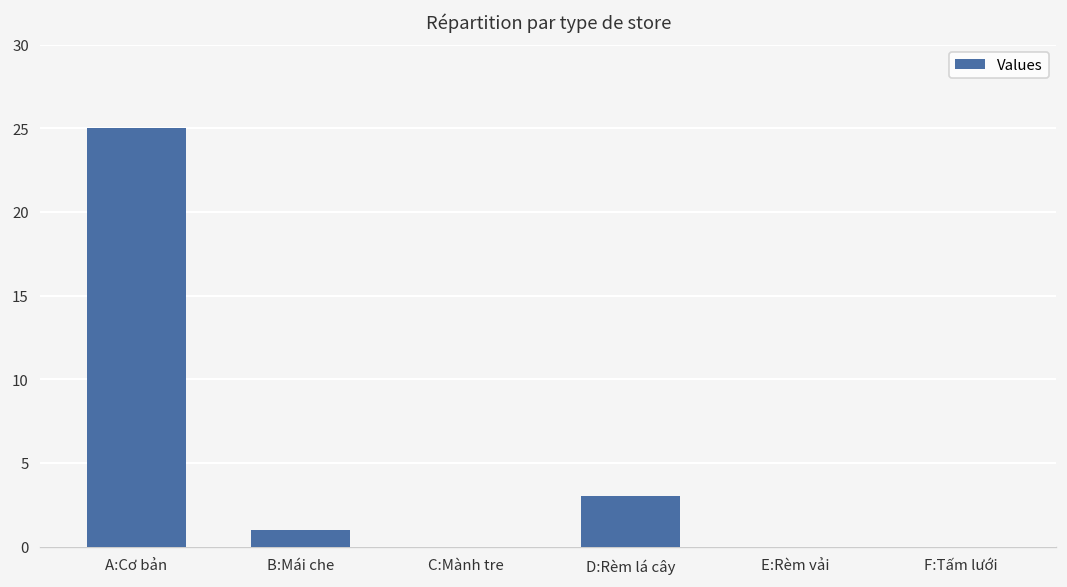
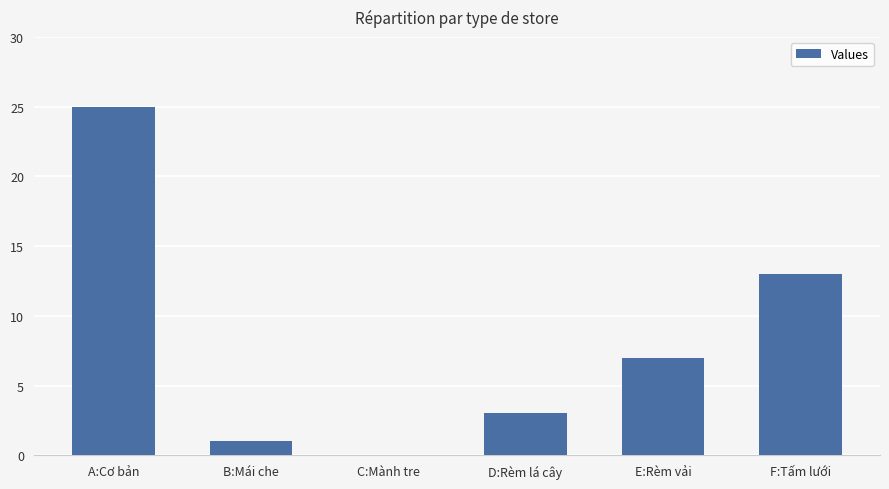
E:Rèm vải: 0 -> 7
F:Tấm lưới: 0 -> 13
